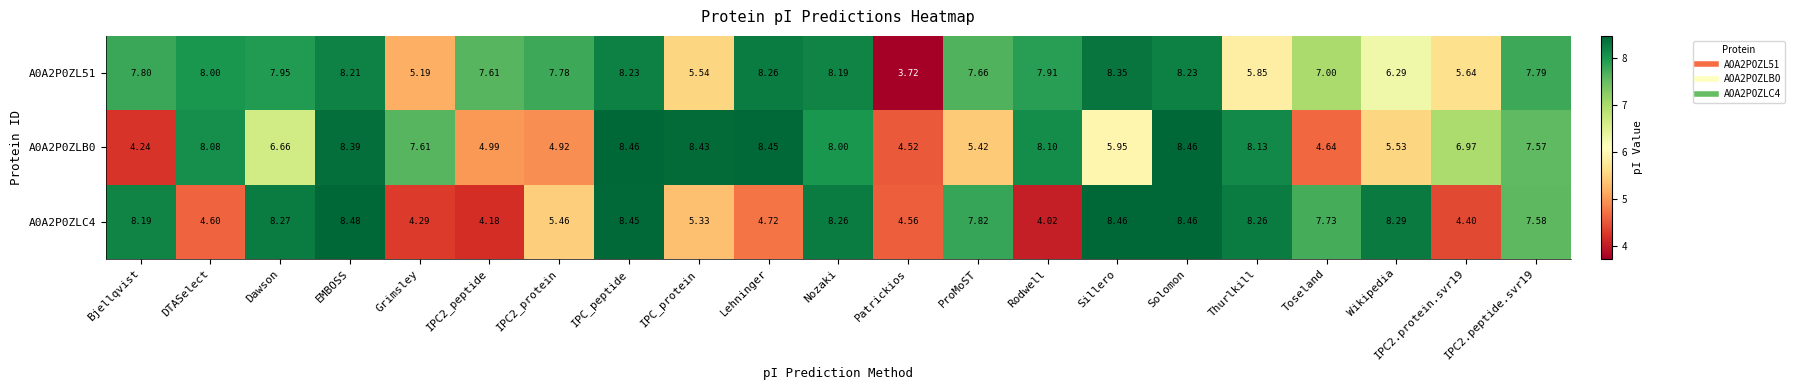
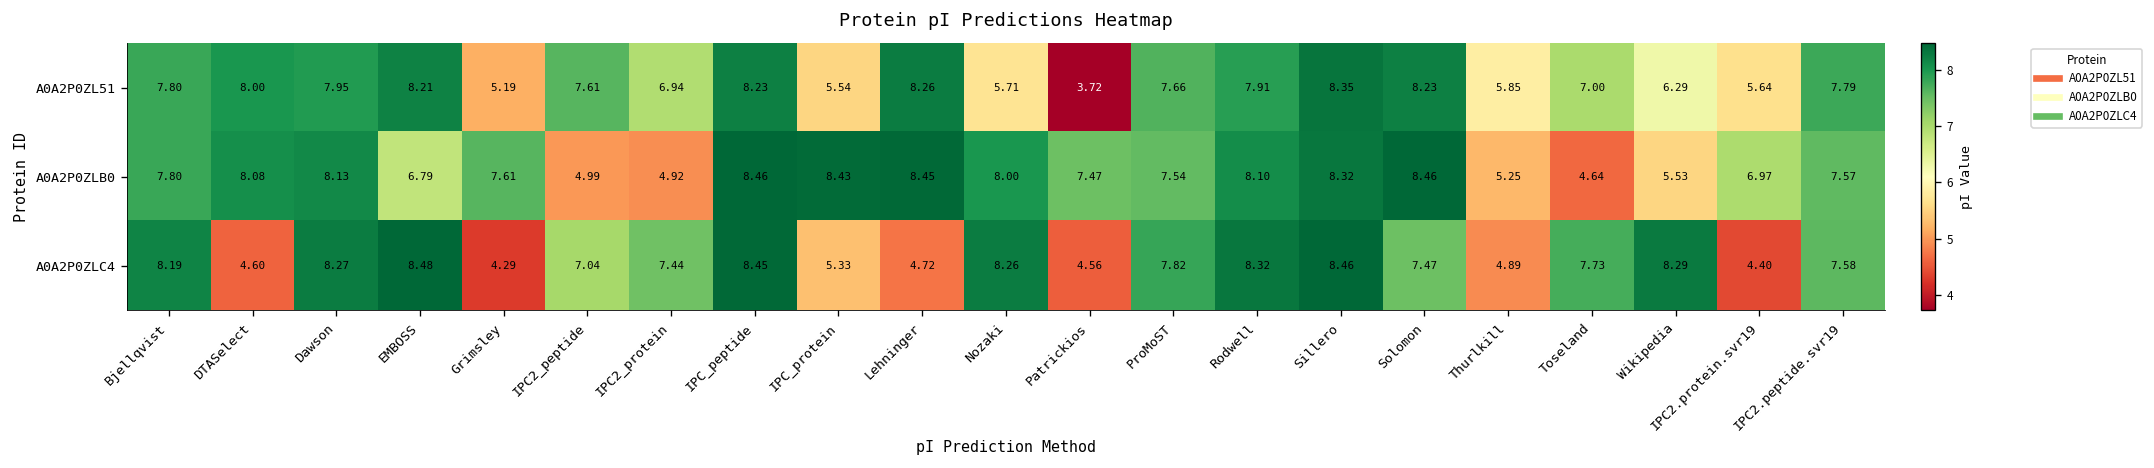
A0A2P0ZL51, IPC2_protein: 7.78 -> 6.94
A0A2P0ZL51, Nozaki: 8.19 -> 5.71
A0A2P0ZLB0, Bjellqvist: 4.24 -> 7.80
A0A2P0ZLB0, Dawson: 6.66 -> 8.13
A0A2P0ZLB0, EMBOSS: 8.39 -> 6.79
A0A2P0ZLB0, Patrickios: 4.52 -> 7.47
A0A2P0ZLB0, ProMoST: 5.42 -> 7.54
A0A2P0ZLB0, Sillero: 5.95 -> 8.32
A0A2P0ZLB0, Thurlkill: 8.13 -> 5.25
A0A2P0ZLC4, IPC2_peptide: 4.18 -> 7.04
A0A2P0ZLC4, IPC2_protein: 5.46 -> 7.44
A0A2P0ZLC4, Rodwell: 4.02 -> 8.32
A0A2P0ZLC4, Solomon: 8.46 -> 7.47
A0A2P0ZLC4, Thurlkill: 8.26 -> 4.89
